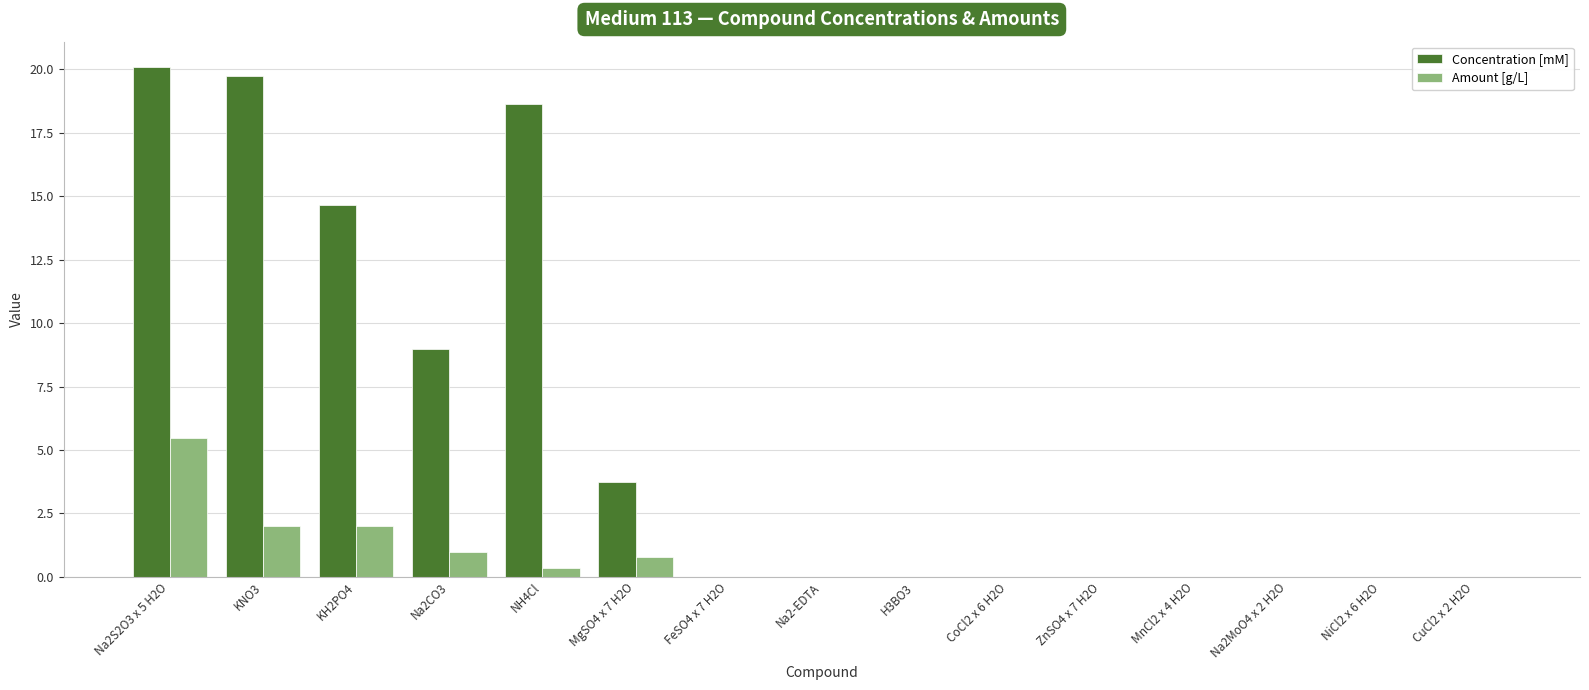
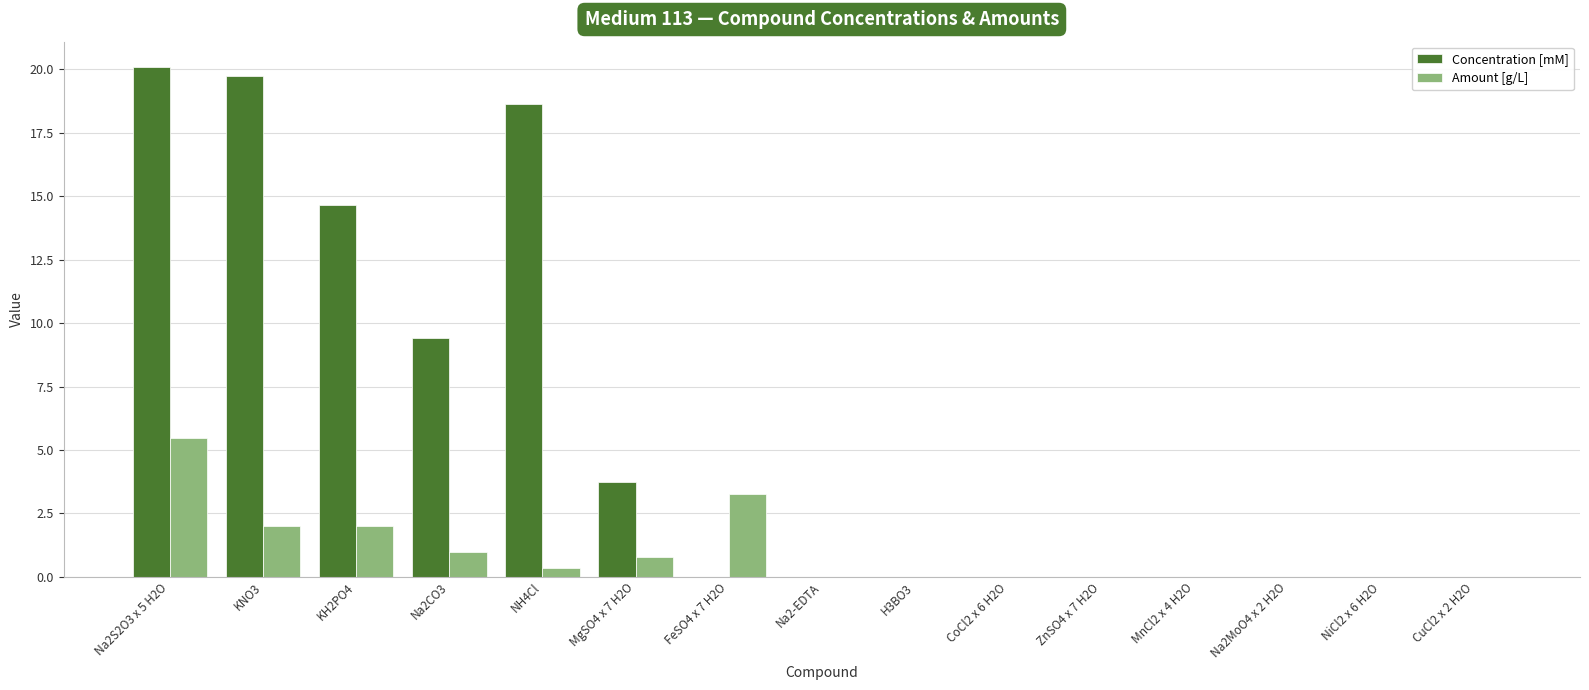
Concentration [mM], Na2CO3: 9.0 -> 9.4
Amount [g/L], FeSO4 x 7 H2O: 0.0 -> 3.3
